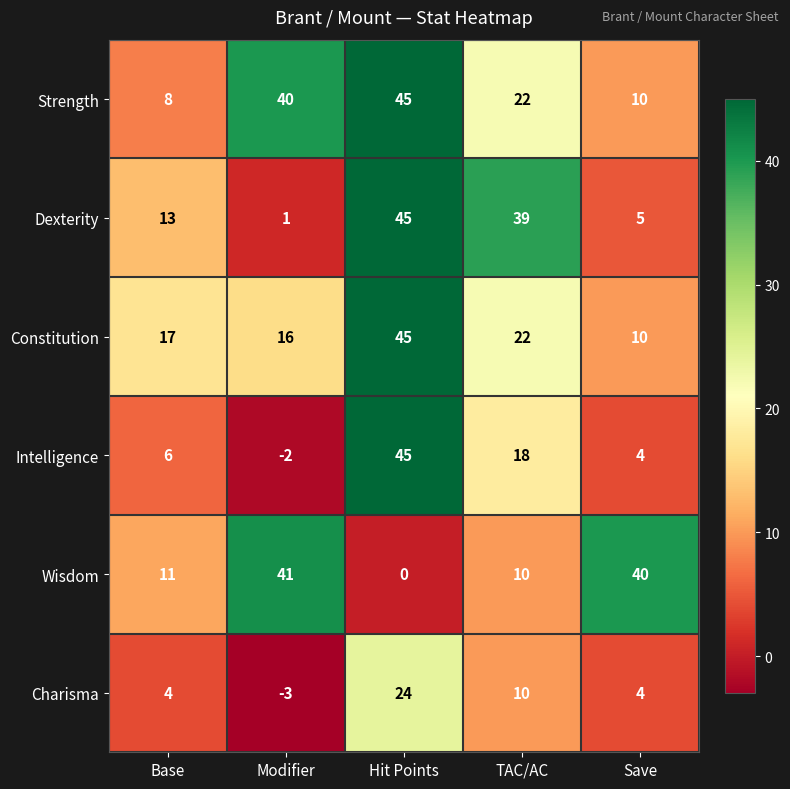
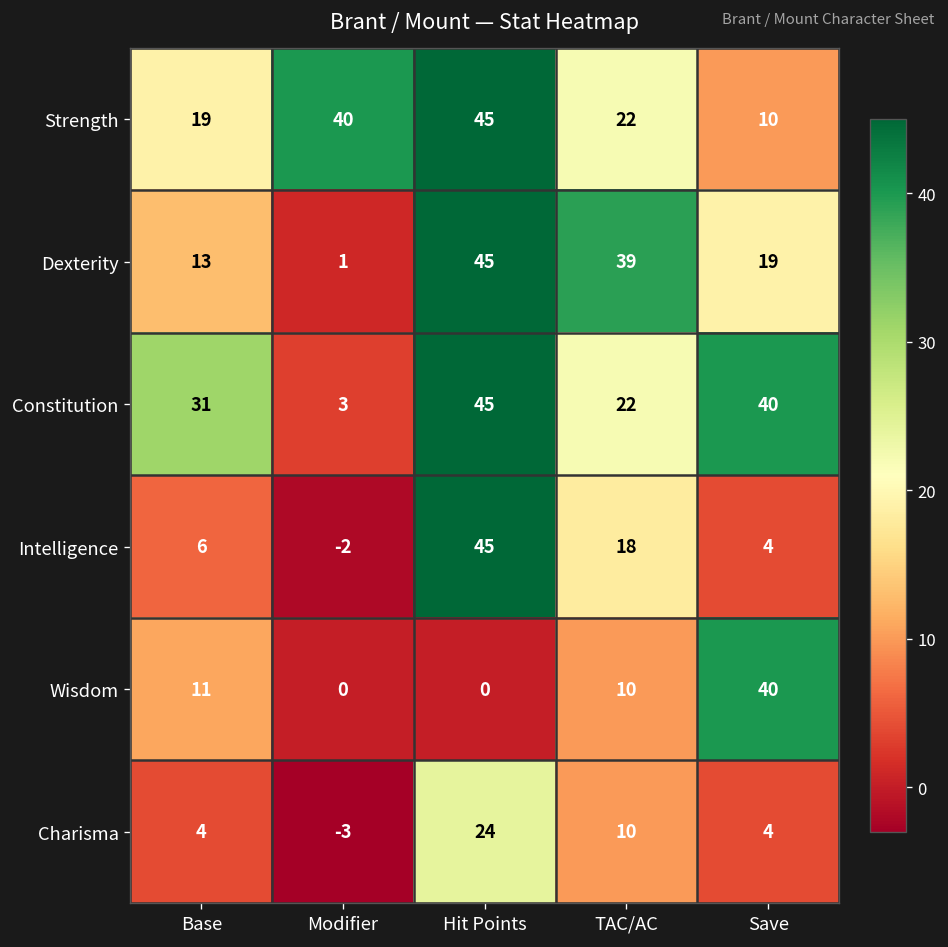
Strength, Base: 8 -> 19
Dexterity, Save: 5 -> 19
Constitution, Base: 17 -> 31
Constitution, Modifier: 16 -> 3
Constitution, Save: 10 -> 40
Wisdom, Modifier: 41 -> 0
